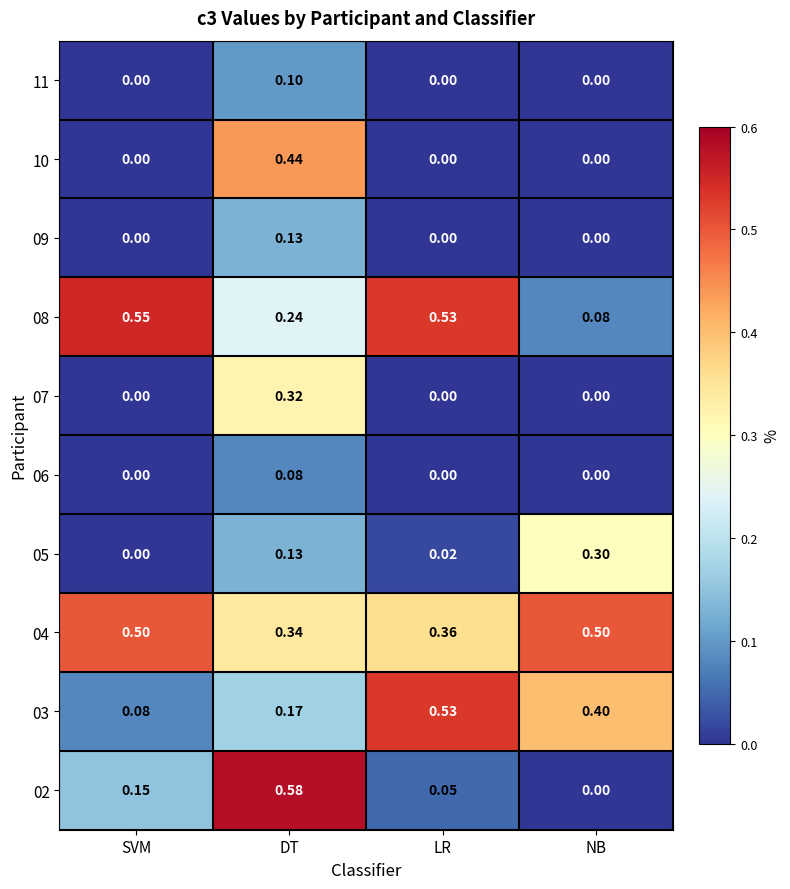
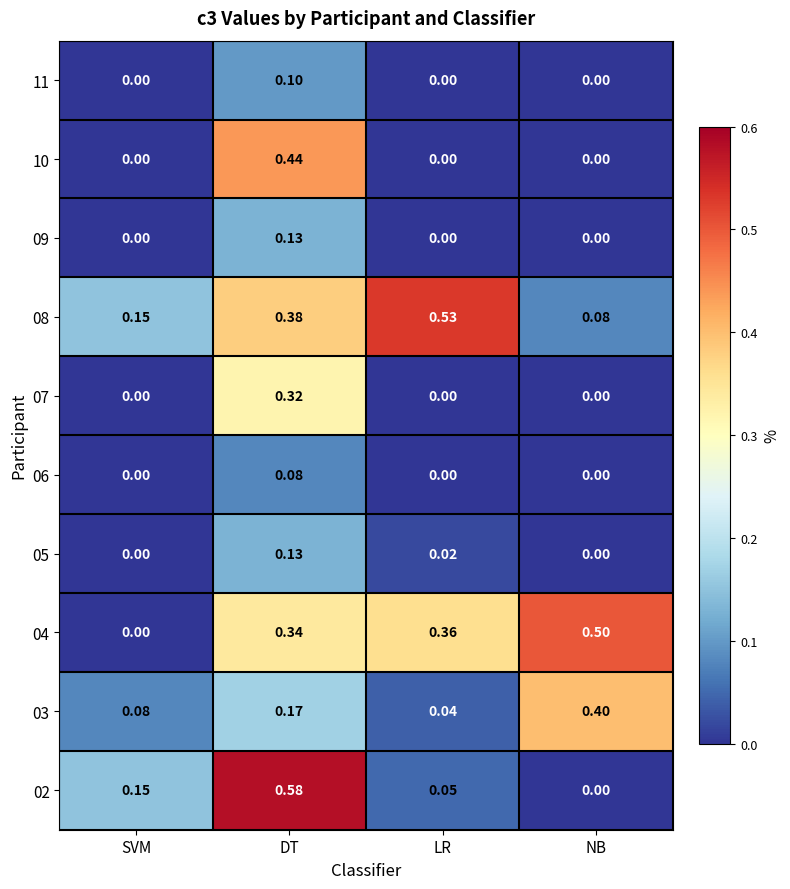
08, SVM: 0.55 -> 0.15
08, DT: 0.24 -> 0.38
05, NB: 0.30 -> 0.00
04, SVM: 0.50 -> 0.00
03, LR: 0.53 -> 0.04
